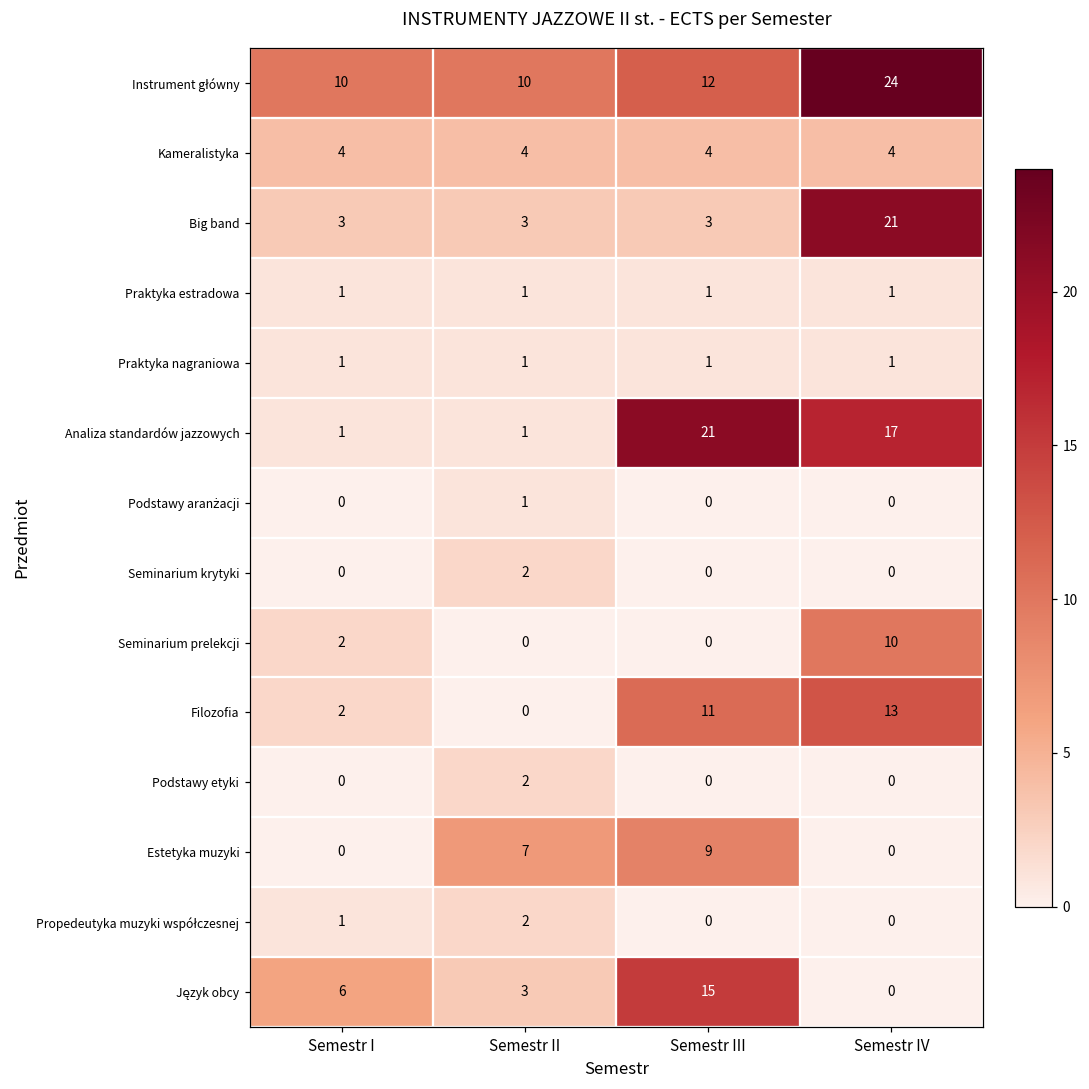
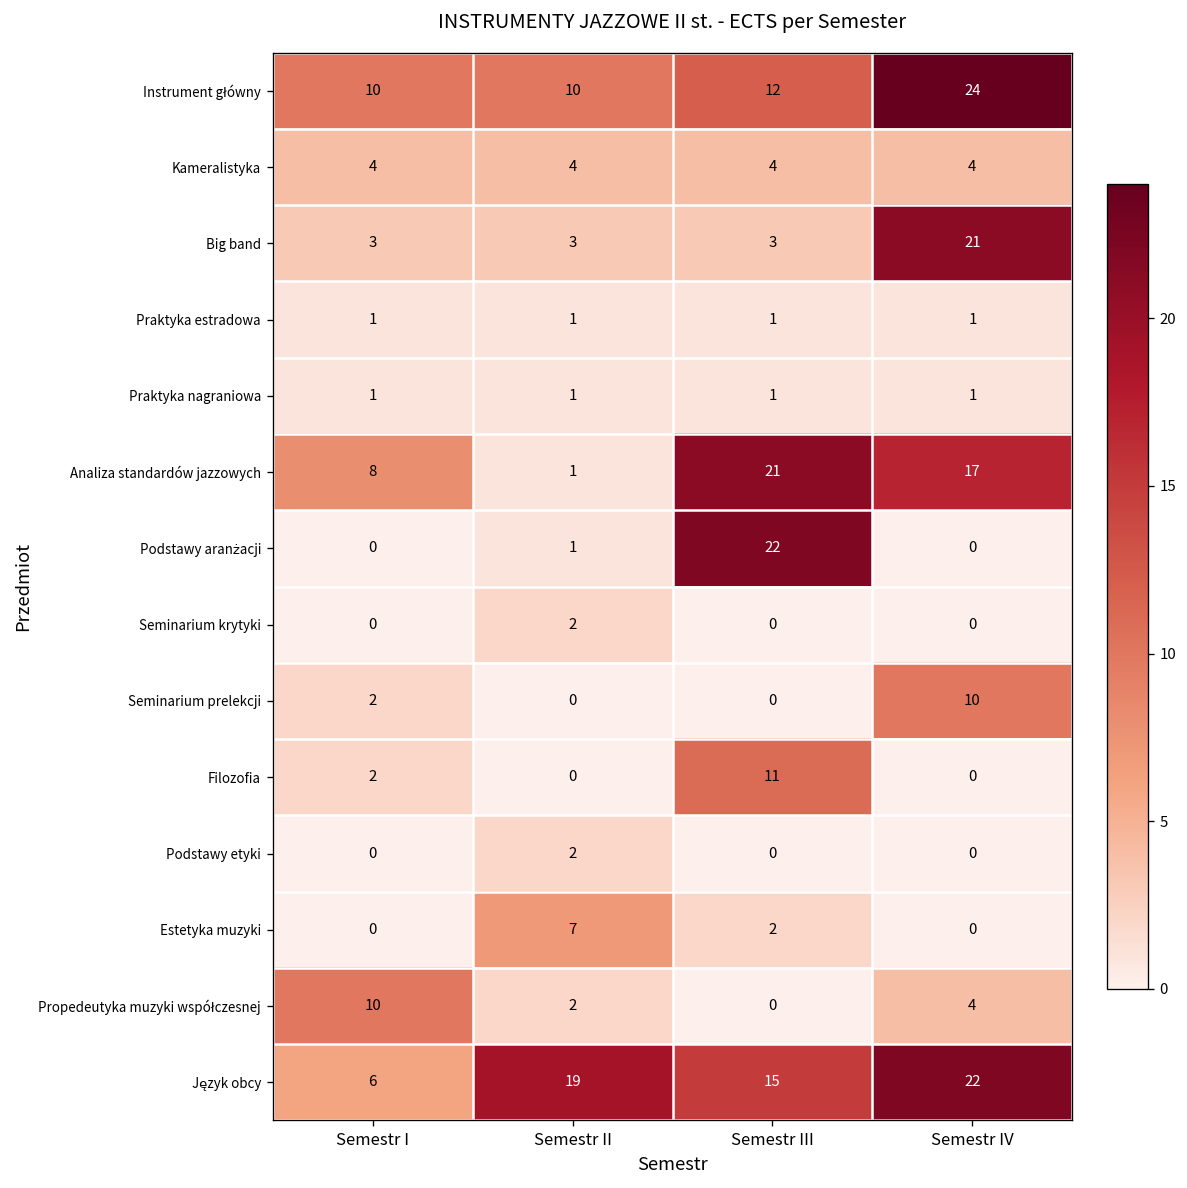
Analiza standardów jazzowych, Semestr I: 1 -> 8
Podstawy aranżacji, Semestr III: 0 -> 22
Filozofia, Semestr IV: 13 -> 0
Estetyka muzyki, Semestr III: 9 -> 2
Propedeutyka muzyki współczesnej, Semestr I: 1 -> 10
Propedeutyka muzyki współczesnej, Semestr IV: 0 -> 4
Język obcy, Semestr II: 3 -> 19
Język obcy, Semestr IV: 0 -> 22
